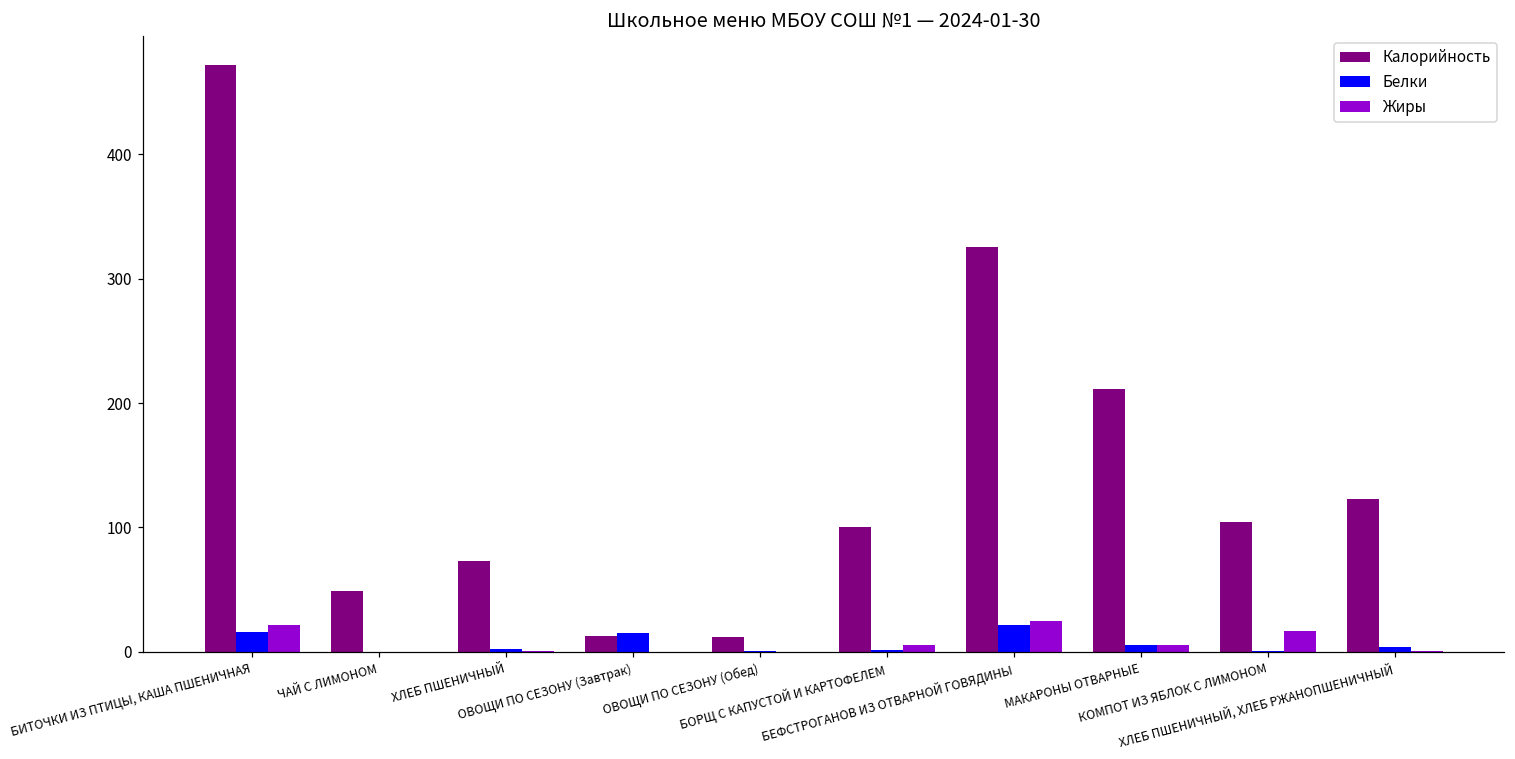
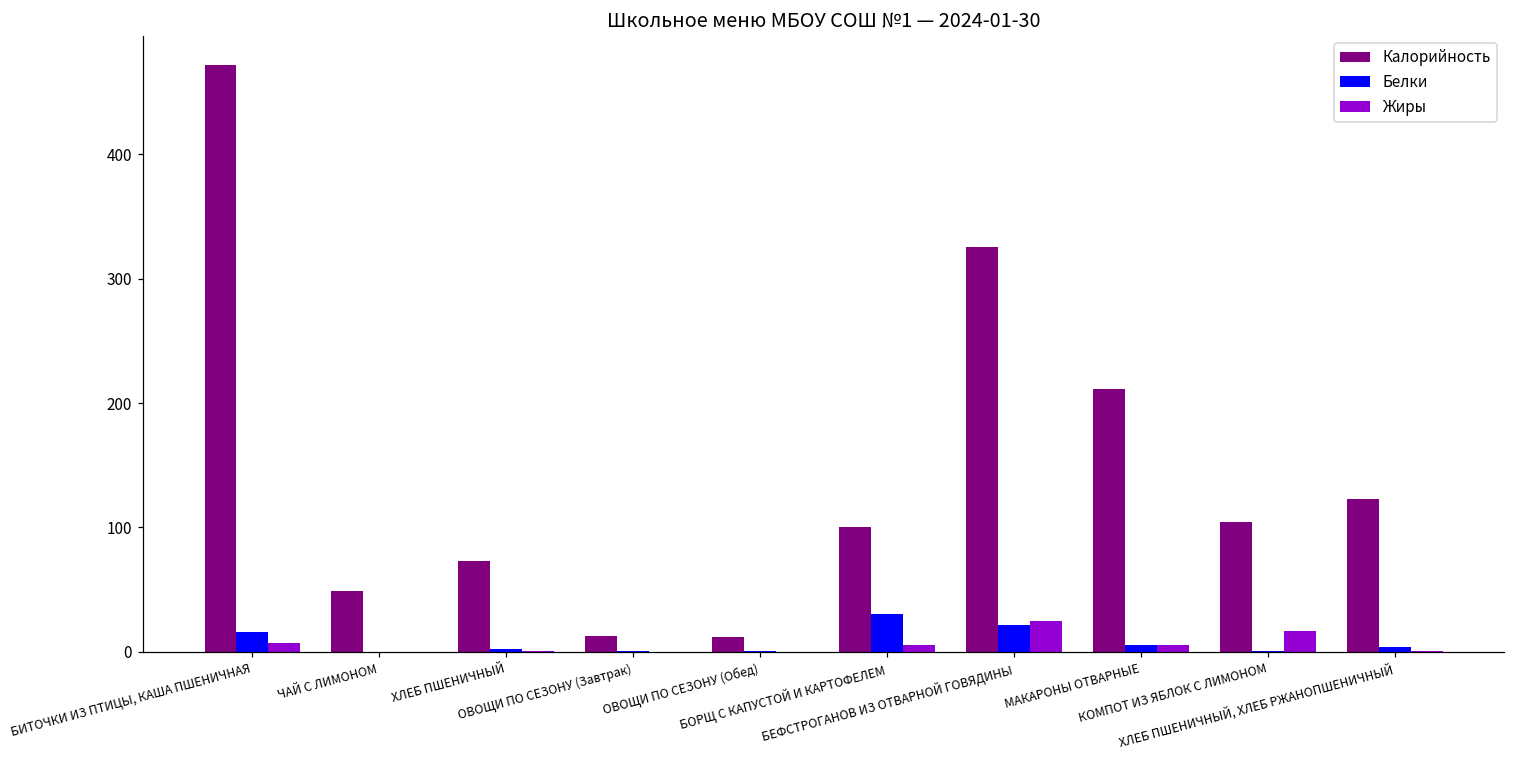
Жиры, БИТОЧКИ ИЗ ПТИЦЫ, КАША ПШЕНИЧНАЯ: 21 -> 7
Белки, ОВОЩИ ПО СЕЗОНУ (Завтрак): 15 -> 1
Белки, БОРЩ С КАПУСТОЙ И КАРТОФЕЛЕМ: 2 -> 30
